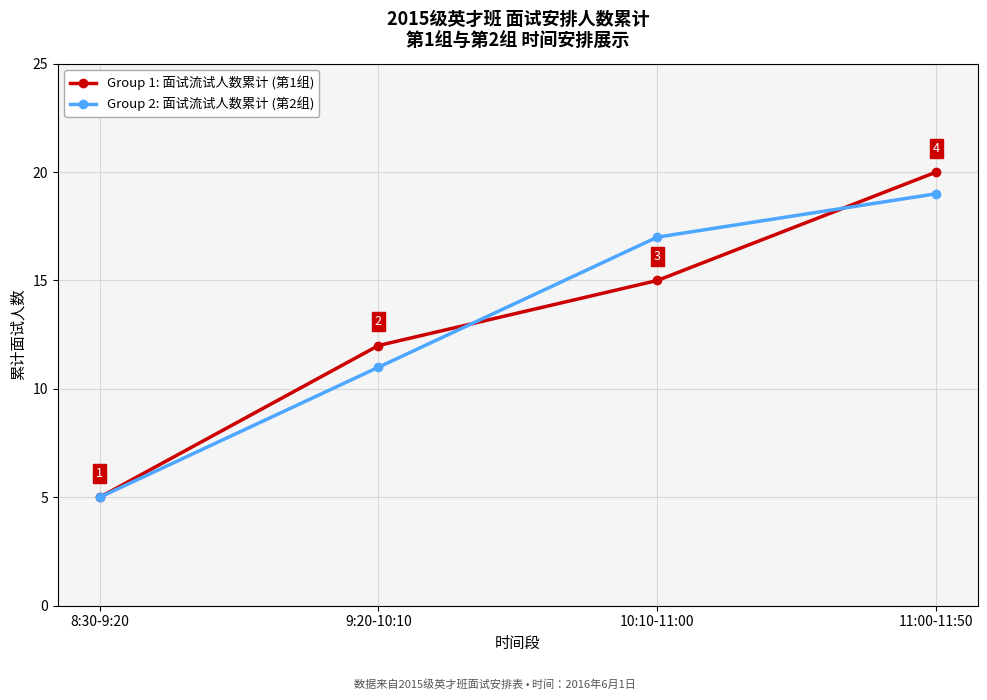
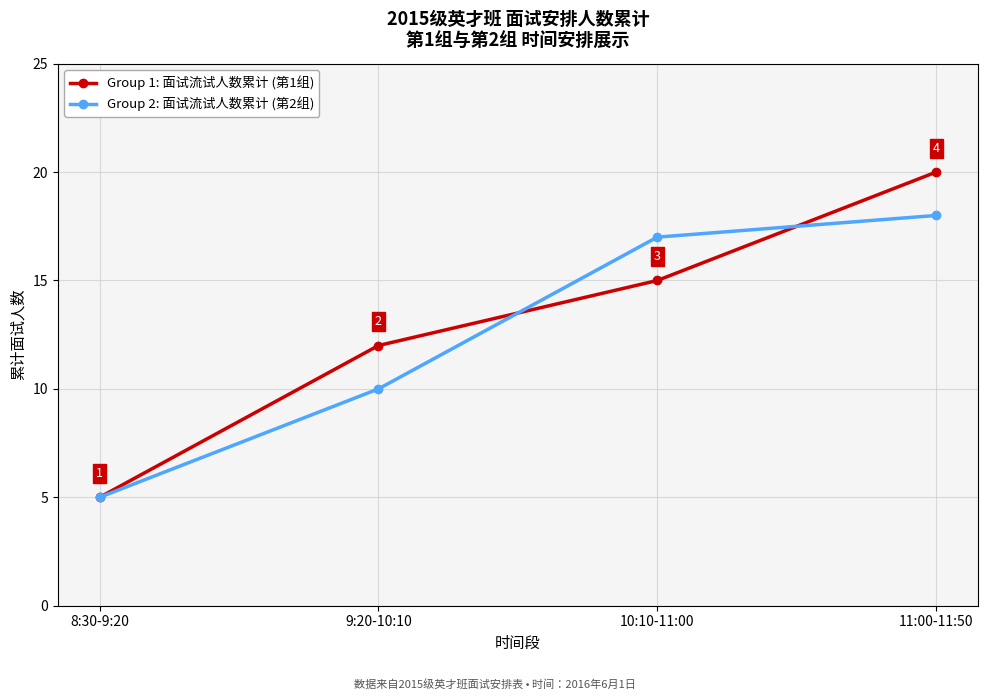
Group 2: 面试流试人数累计 (第2组), 9:20-10:10: 11 -> 10
Group 2: 面试流试人数累计 (第2组), 11:00-11:50: 19 -> 18
